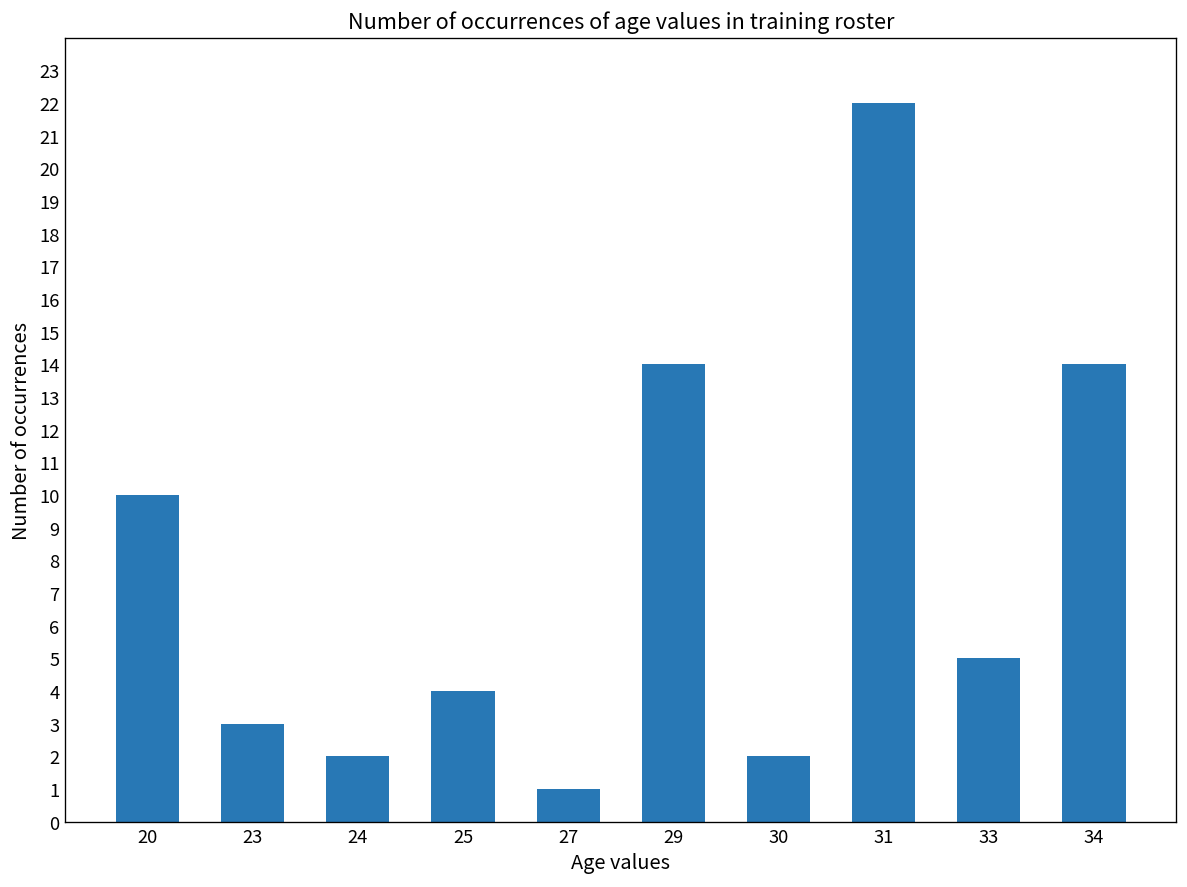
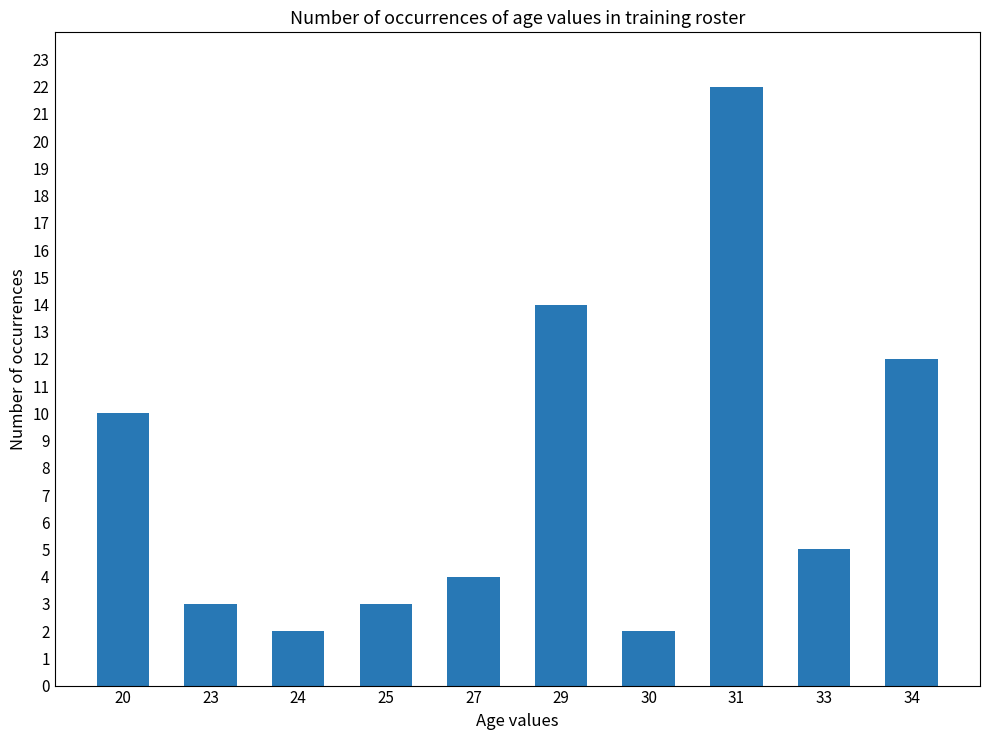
25: 4 -> 3
27: 1 -> 4
34: 14 -> 12
